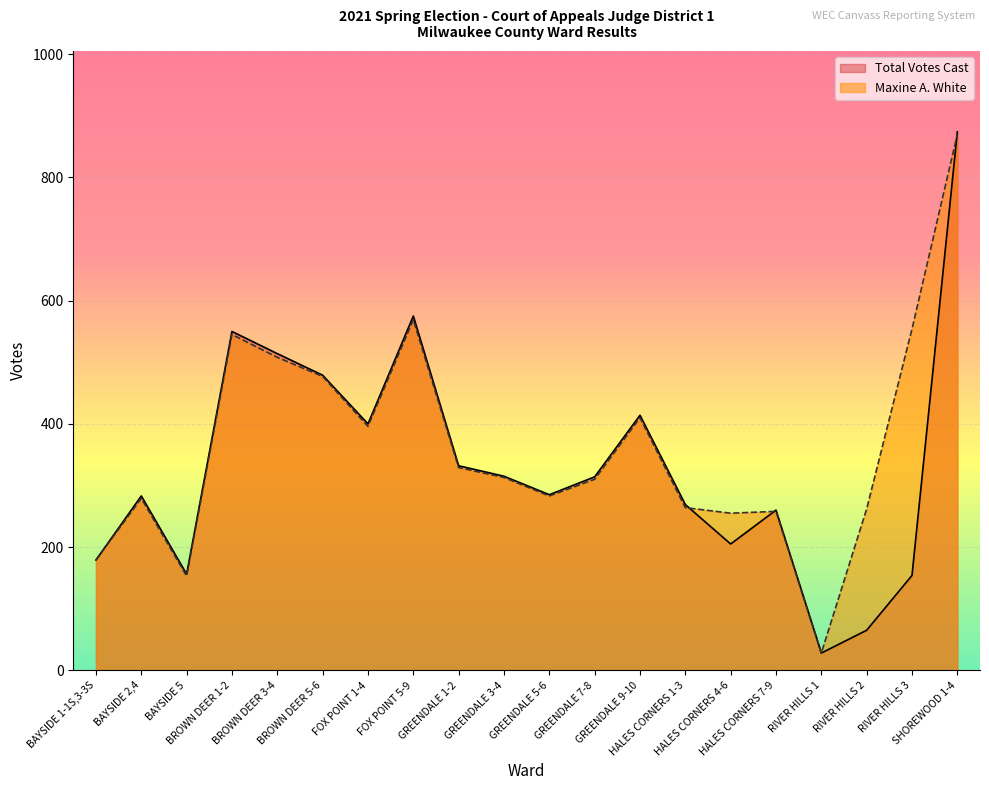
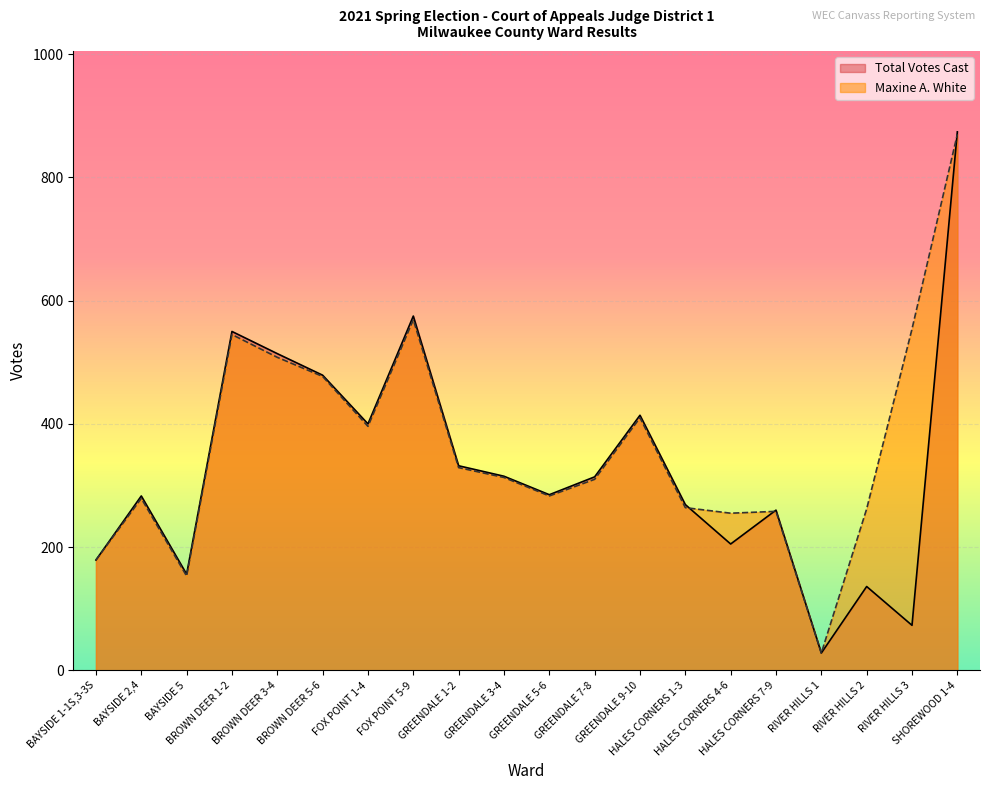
Total Votes Cast, RIVER HILLS 2: 70 -> 140
Total Votes Cast, RIVER HILLS 3: 150 -> 70
